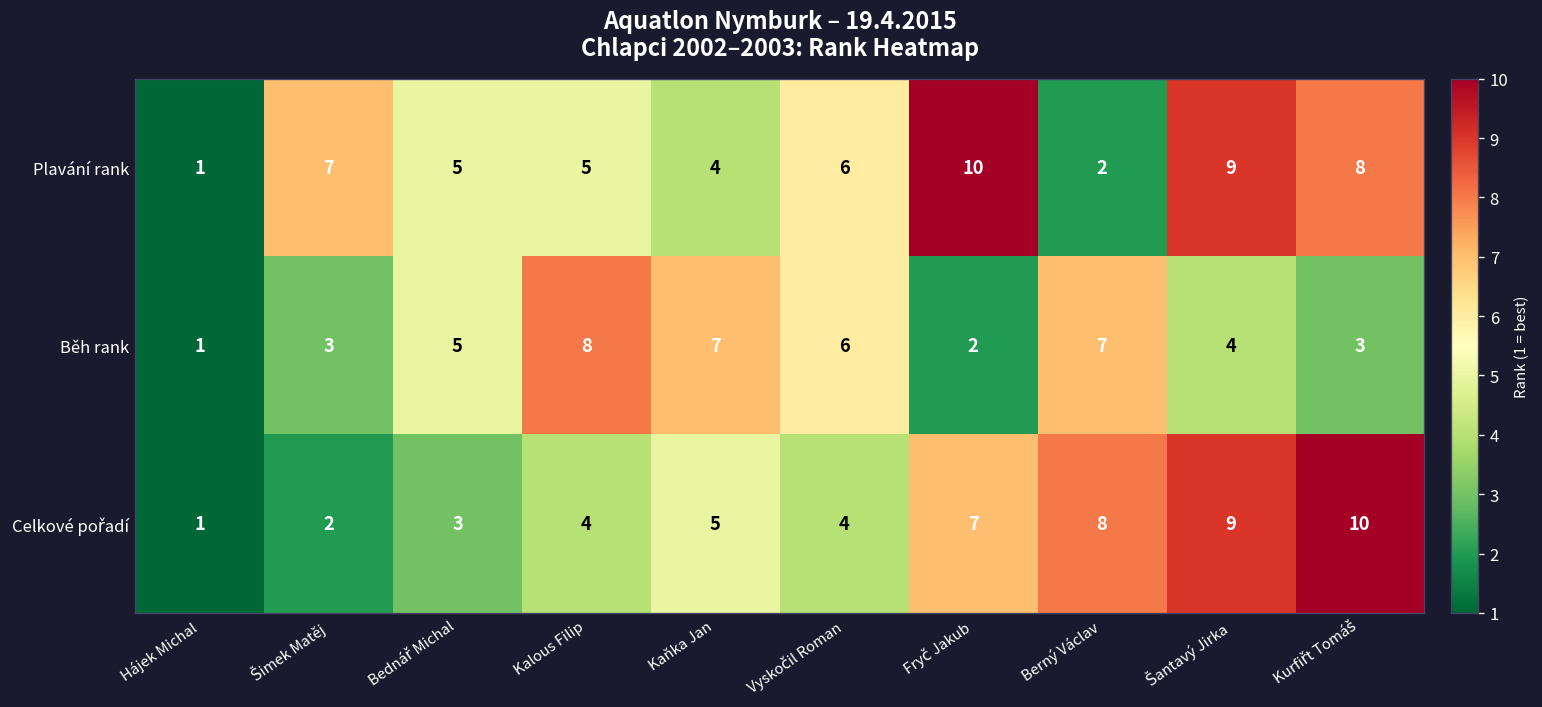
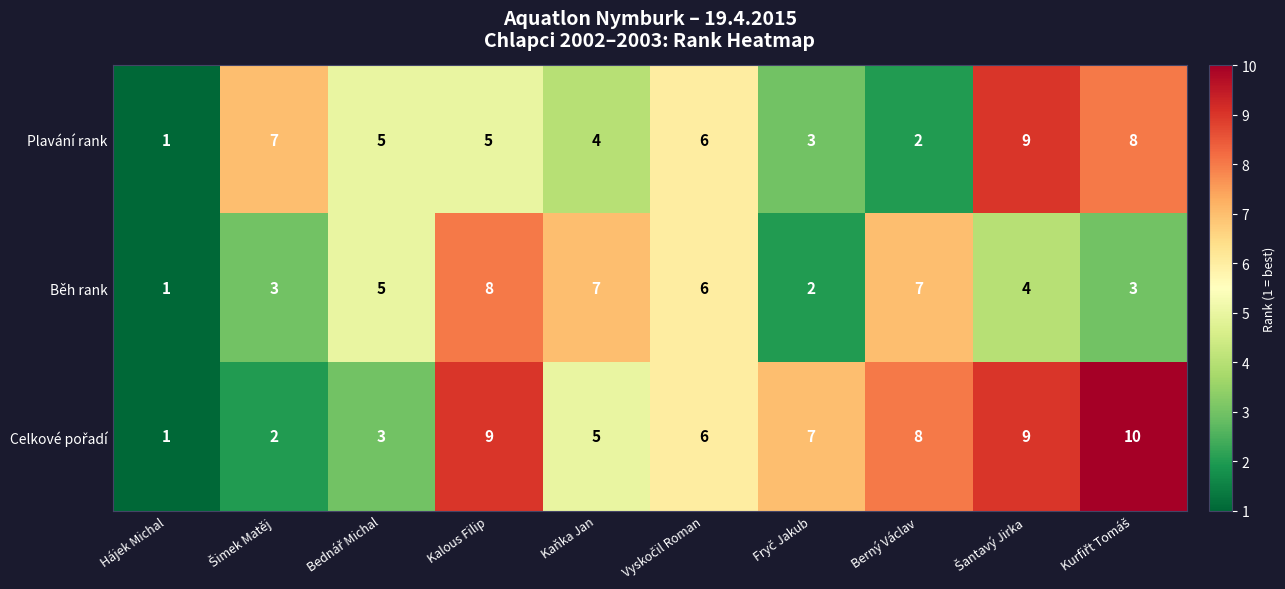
Plavání rank, Fryč Jakub: 10 -> 3
Celkové pořadí, Kalous Filip: 4 -> 9
Celkové pořadí, Vyskočil Roman: 4 -> 6
